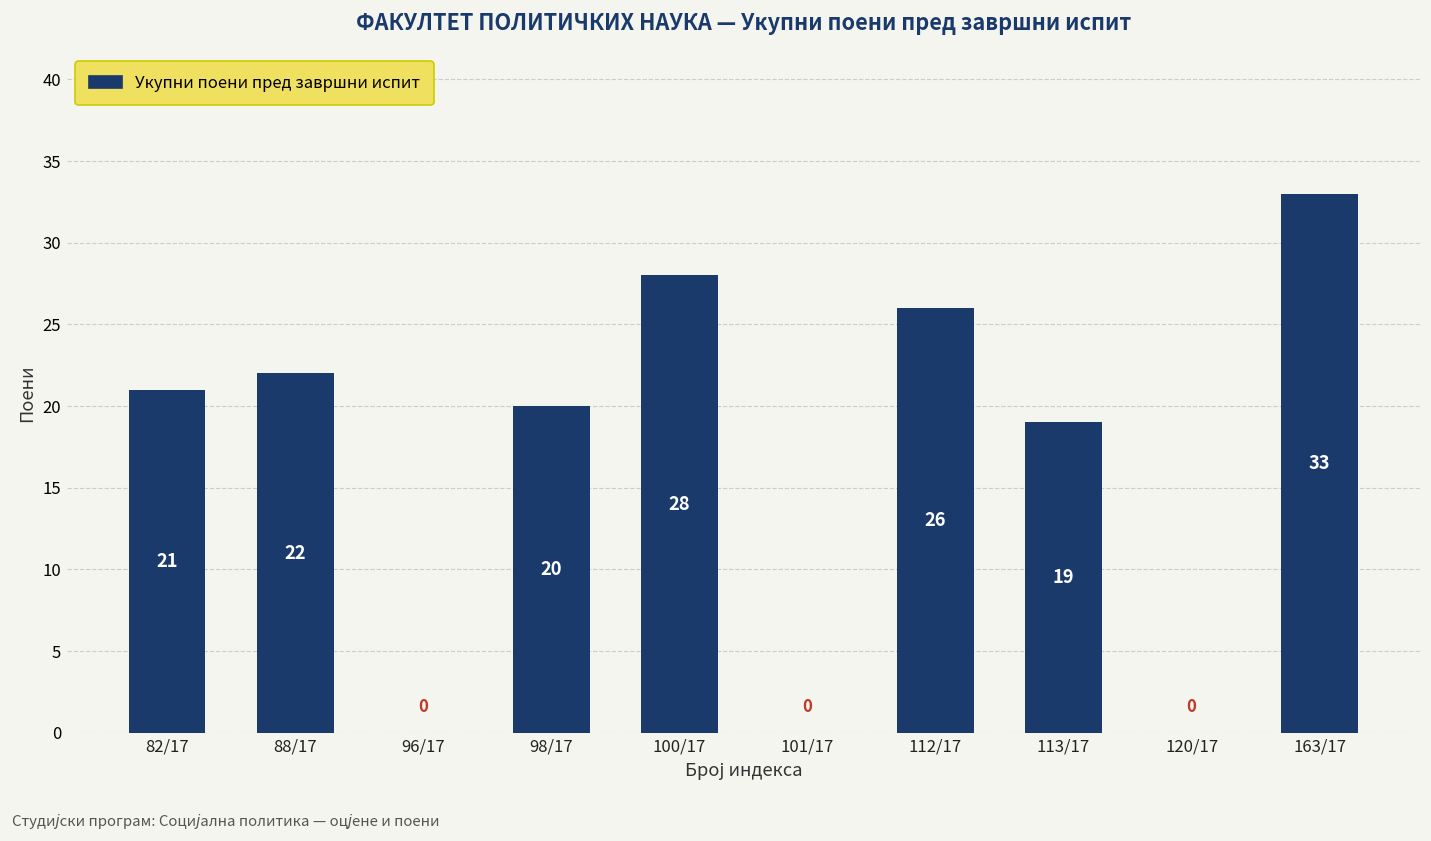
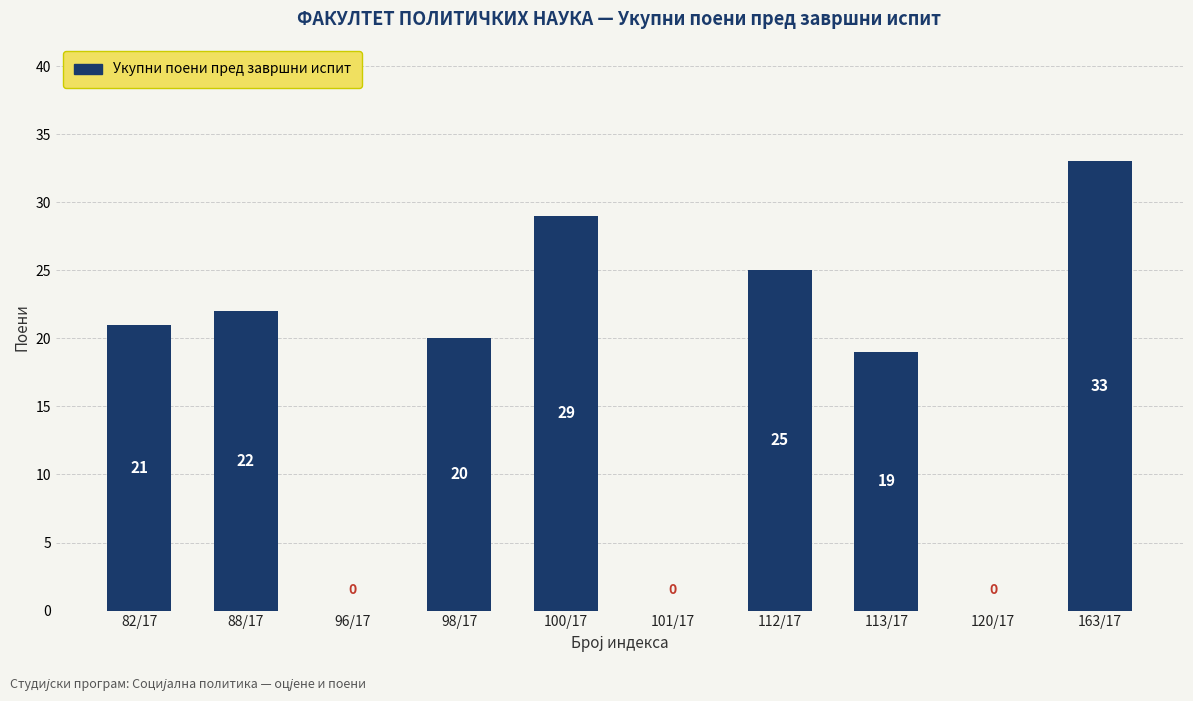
100/17: 28 -> 29
112/17: 26 -> 25
